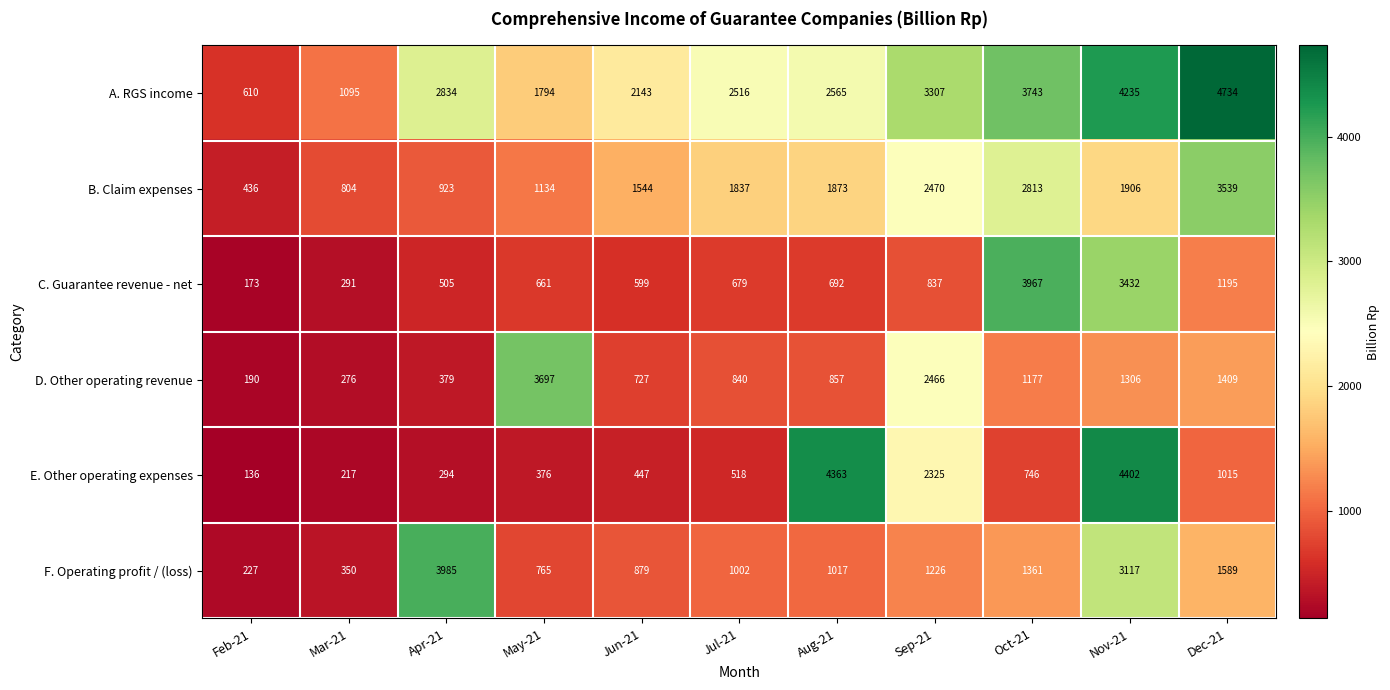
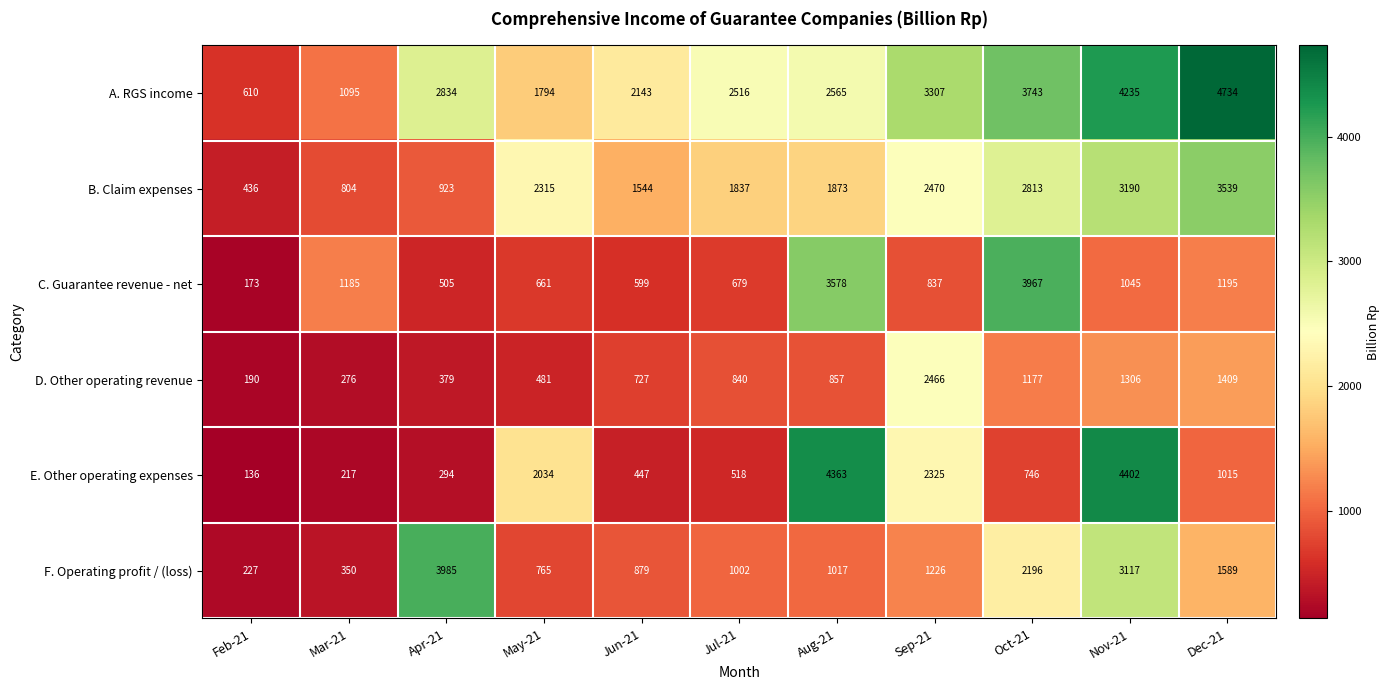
B. Claim expenses, May-21: 1134 -> 2315
B. Claim expenses, Nov-21: 1906 -> 3190
C. Guarantee revenue - net, Mar-21: 291 -> 1185
C. Guarantee revenue - net, Aug-21: 692 -> 3578
C. Guarantee revenue - net, Nov-21: 3432 -> 1045
D. Other operating revenue, May-21: 3697 -> 481
E. Other operating expenses, May-21: 376 -> 2034
F. Operating profit / (loss), Oct-21: 1361 -> 2196
